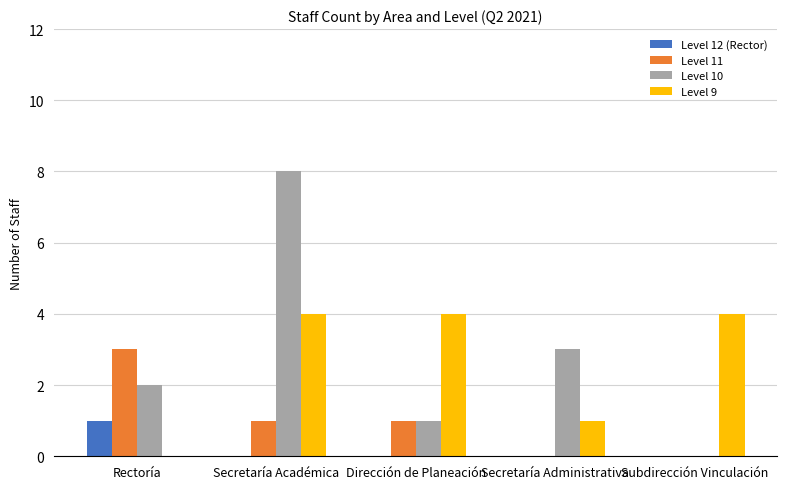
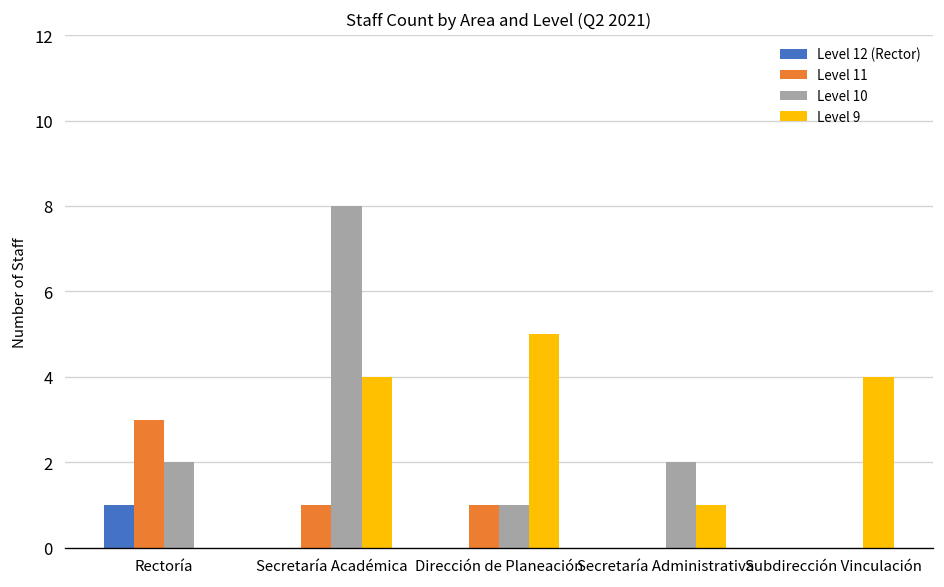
Level 9, Dirección de Planeación: 4 -> 5
Level 10, Secretaría Administrativa: 3 -> 2
